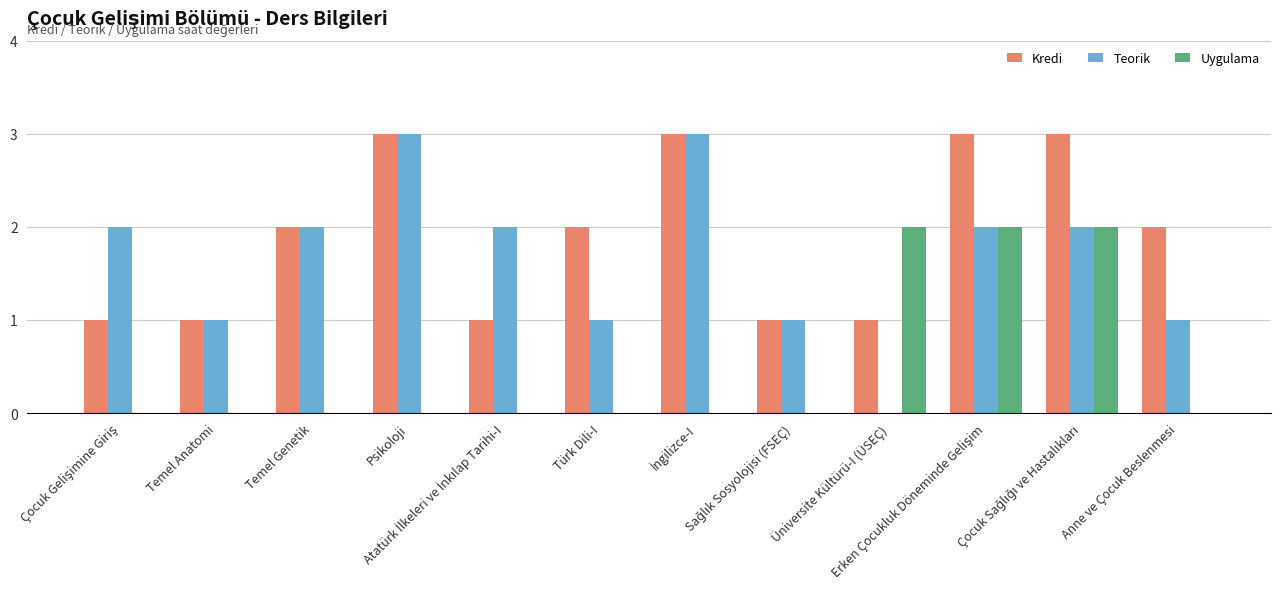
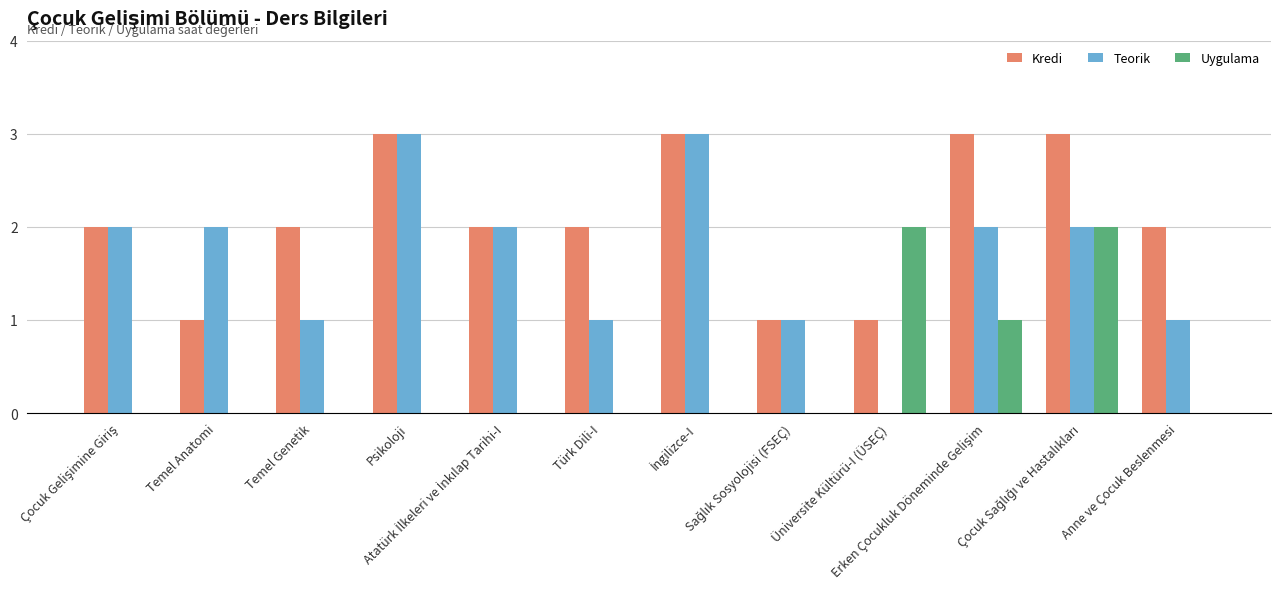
Kredi, Çocuk Gelişimine Giriş: 1 -> 2
Teorik, Temel Anatomi: 1 -> 2
Teorik, Temel Genetik: 2 -> 1
Kredi, Atatürk İlkeleri ve İnkılap Tarihi-I: 1 -> 2
Uygulama, Erken Çocukluk Döneminde Gelişim: 2 -> 1
